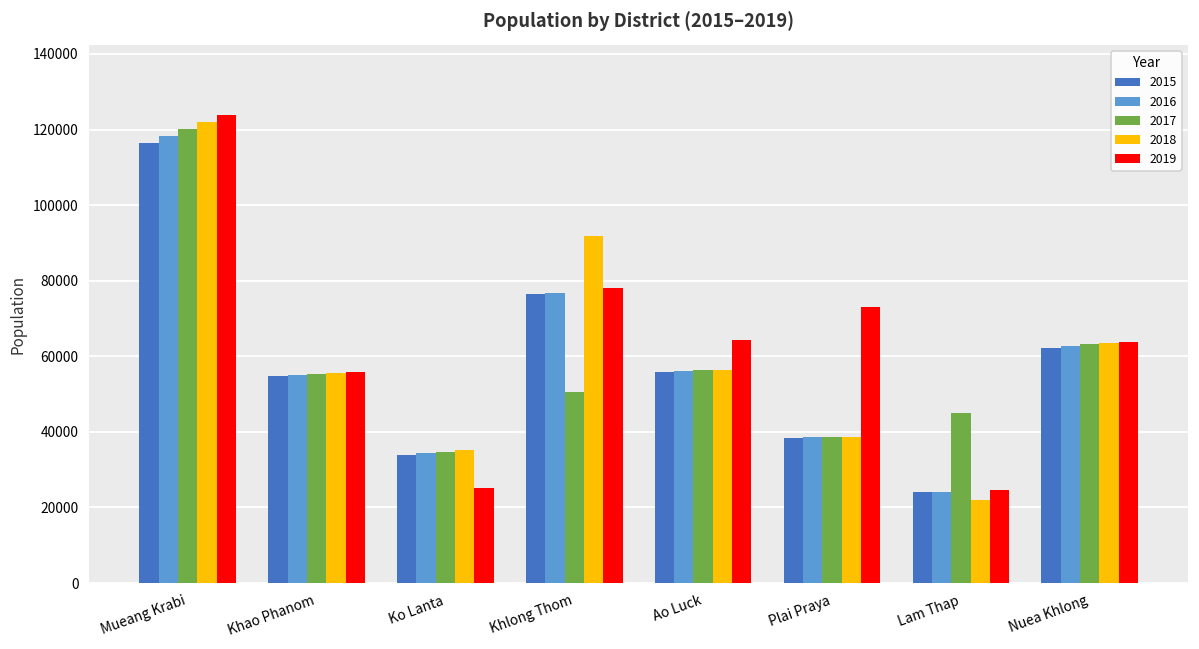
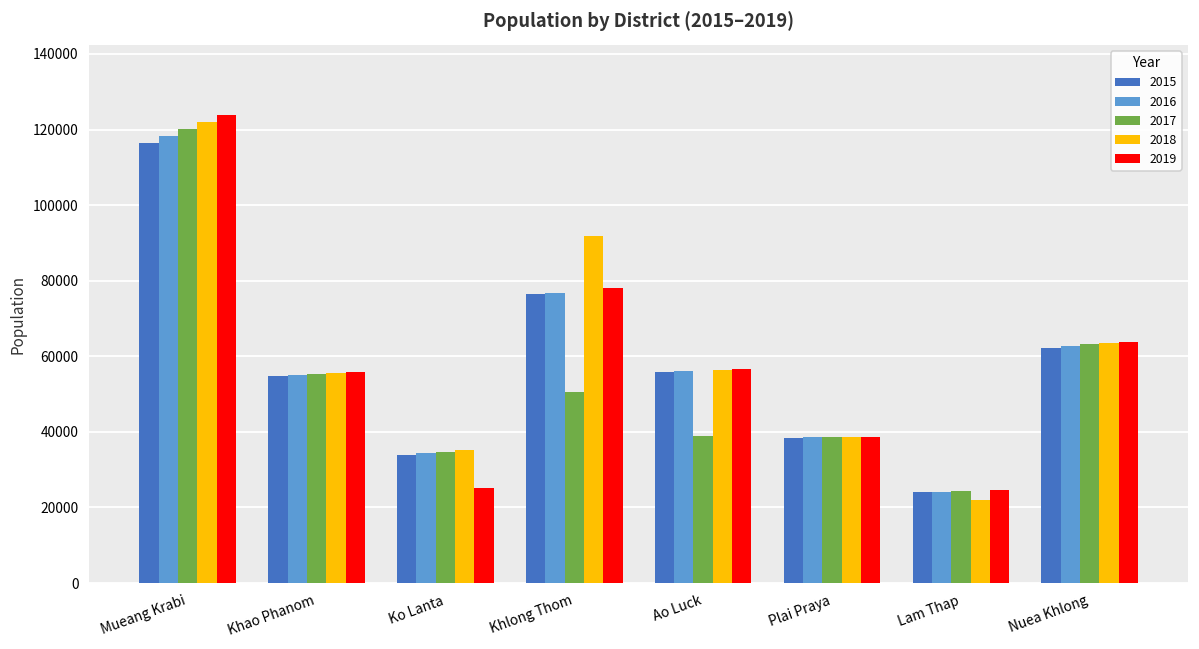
2017, Ao Luck: 56000 -> 39000
2019, Ao Luck: 64000 -> 57000
2019, Plai Praya: 73000 -> 39000
2017, Lam Thap: 45000 -> 24000
